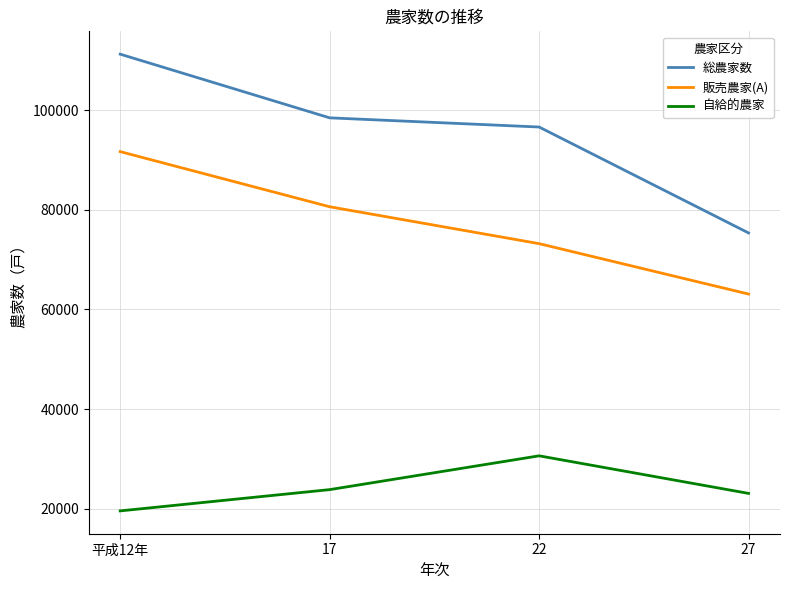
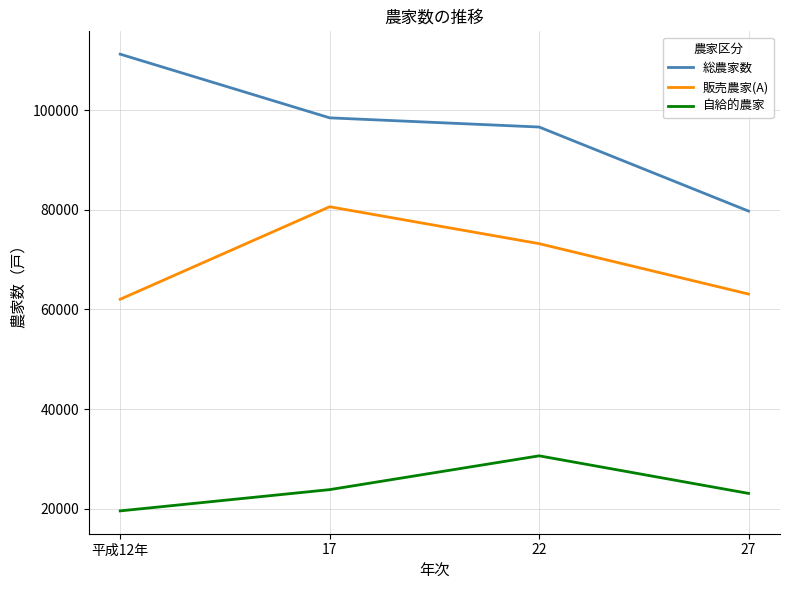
販売農家(A), 平成12年: 92000 -> 62000
総農家数, 27: 75000 -> 80000
